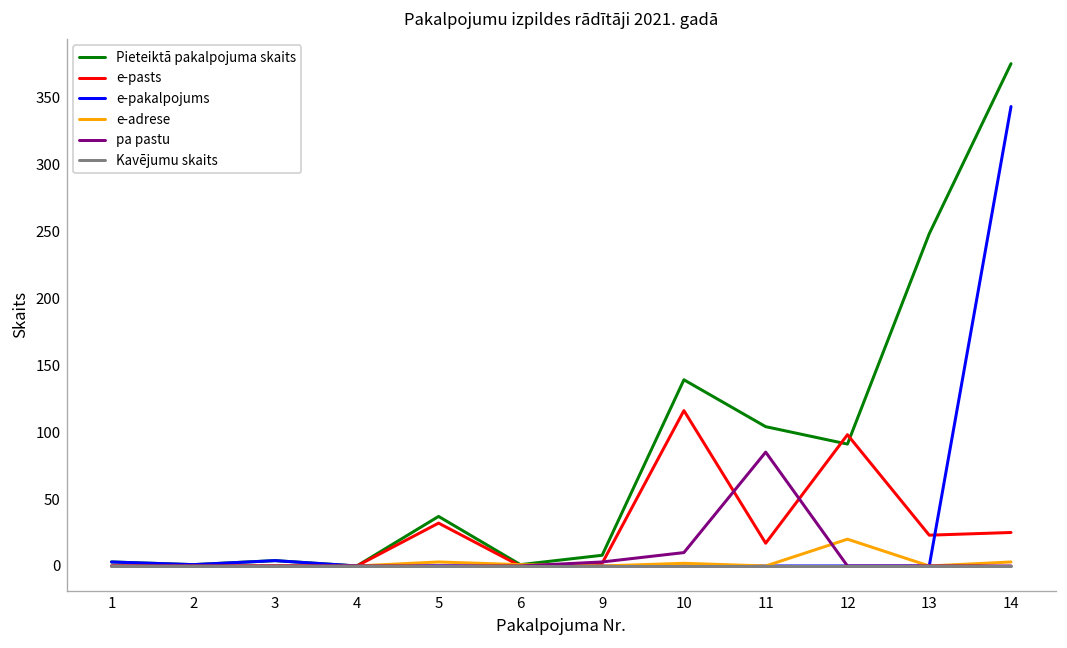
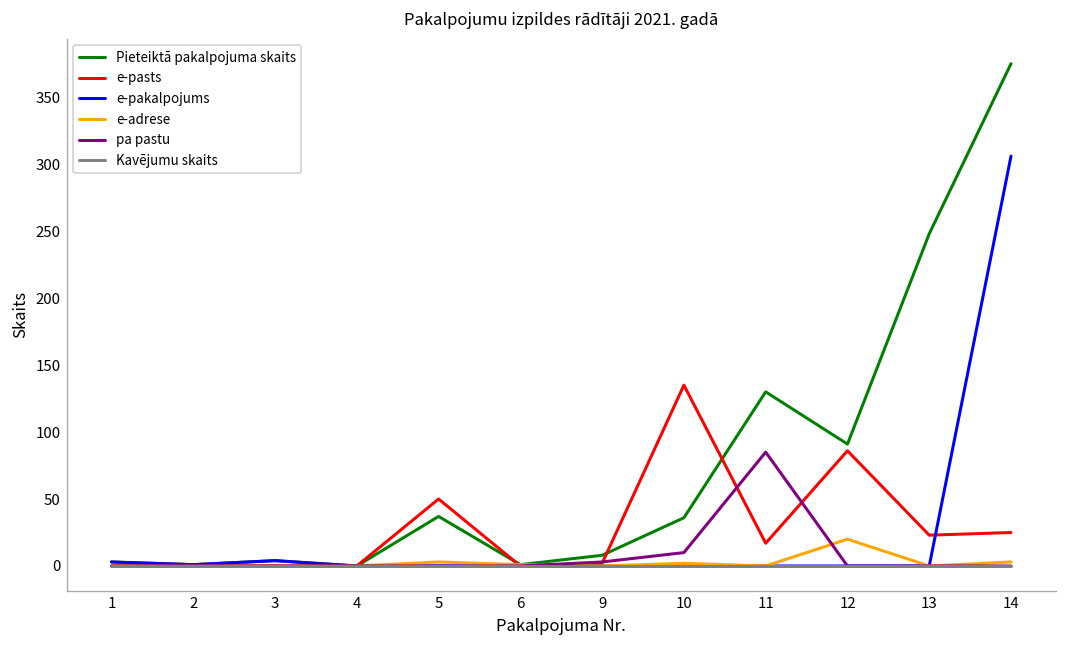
e-pasts, 5: 32 -> 50
Pieteiktā pakalpojuma skaits, 10: 139 -> 36
e-pasts, 10: 116 -> 135
Pieteiktā pakalpojuma skaits, 11: 104 -> 130
e-pasts, 12: 98 -> 86
e-pakalpojums, 14: 343 -> 306
